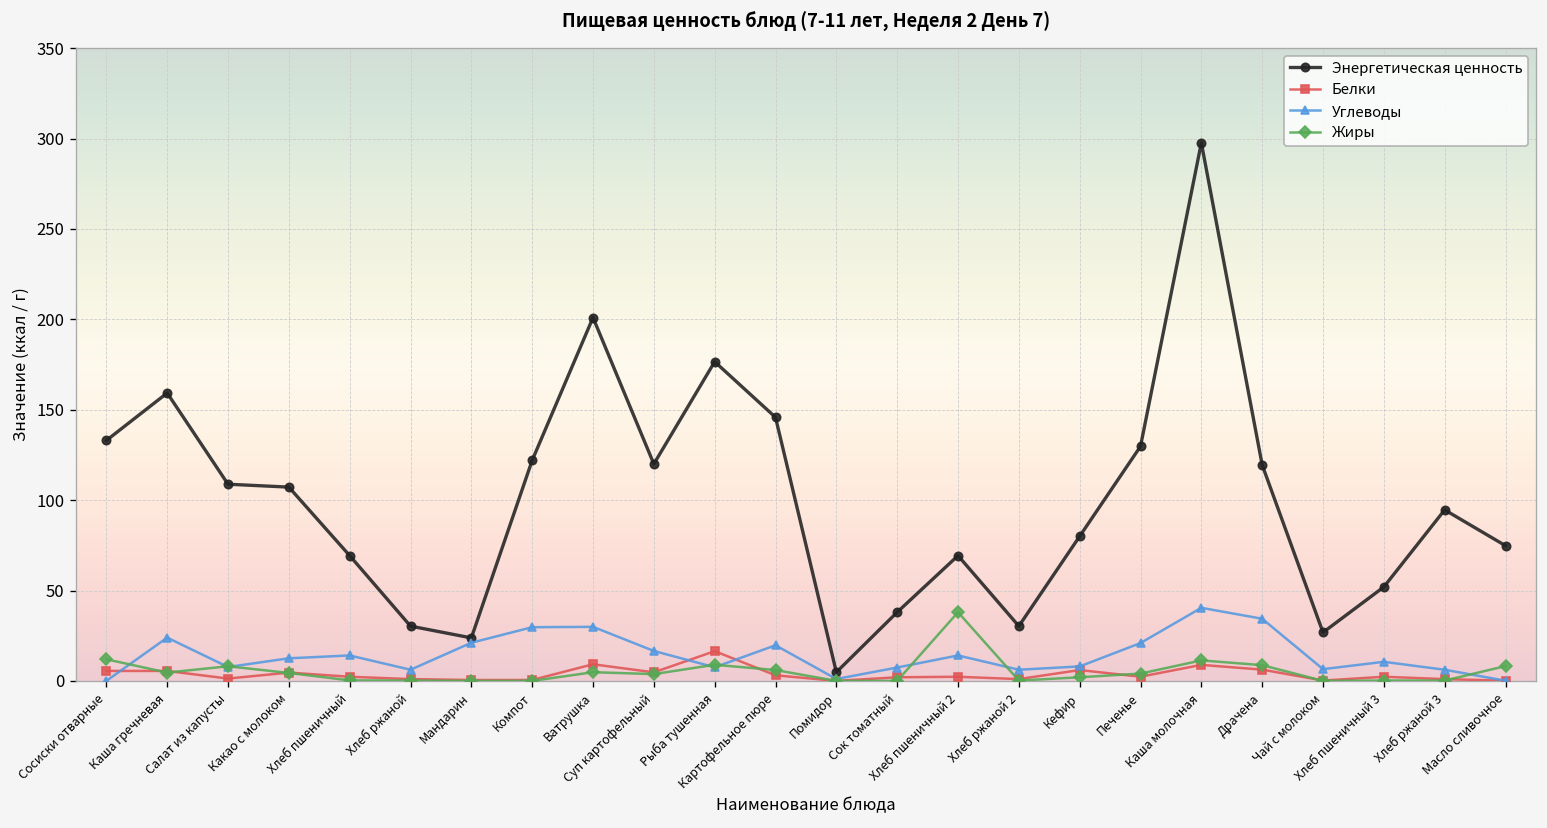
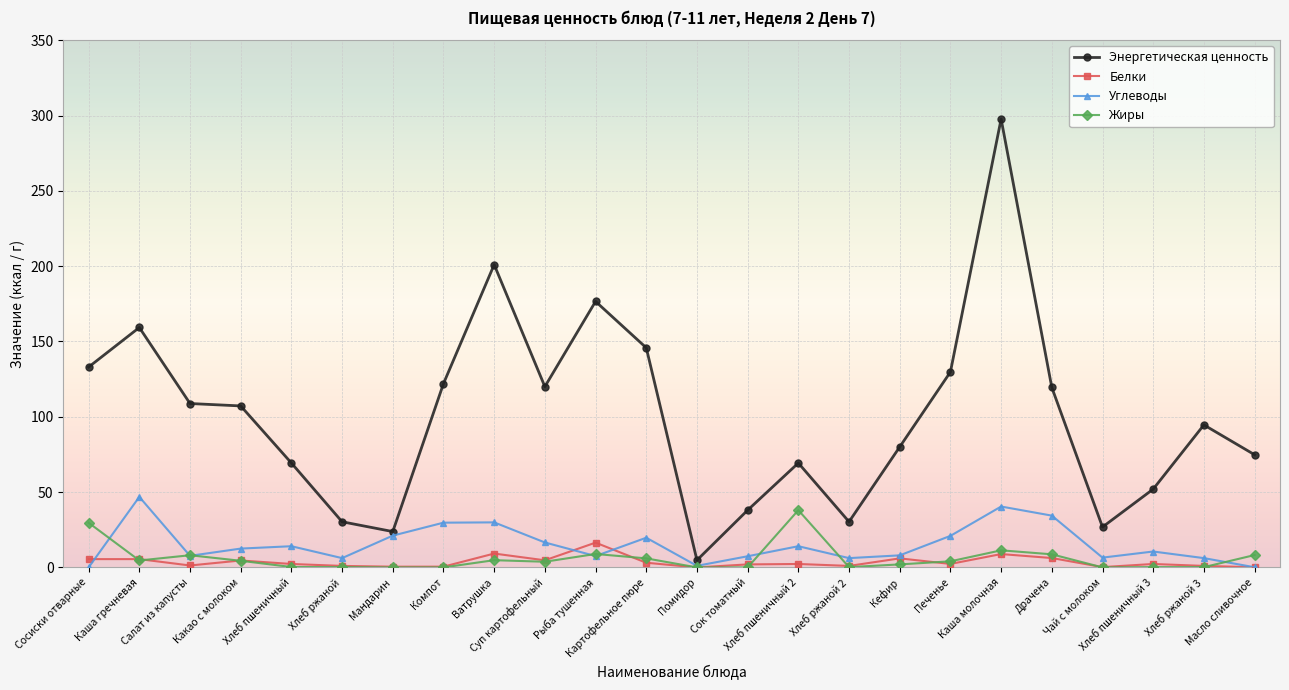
Жиры, Сосиски отварные: 12 -> 30
Углеводы, Каша гречневая: 24 -> 47
